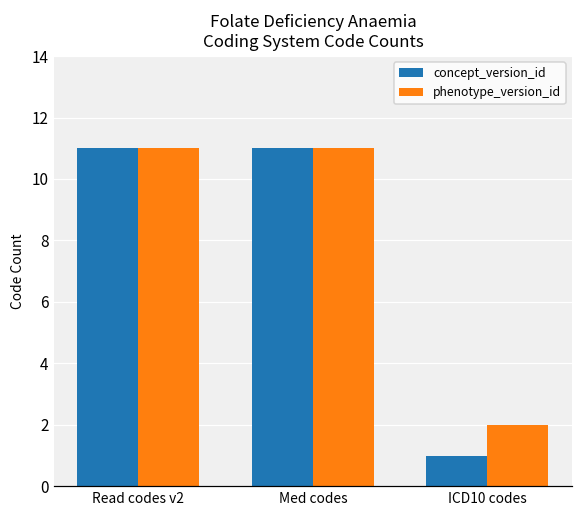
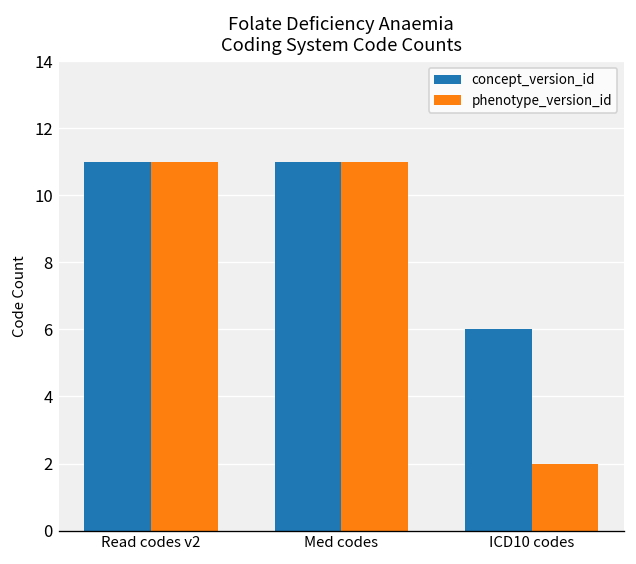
concept_version_id, ICD10 codes: 1 -> 6
